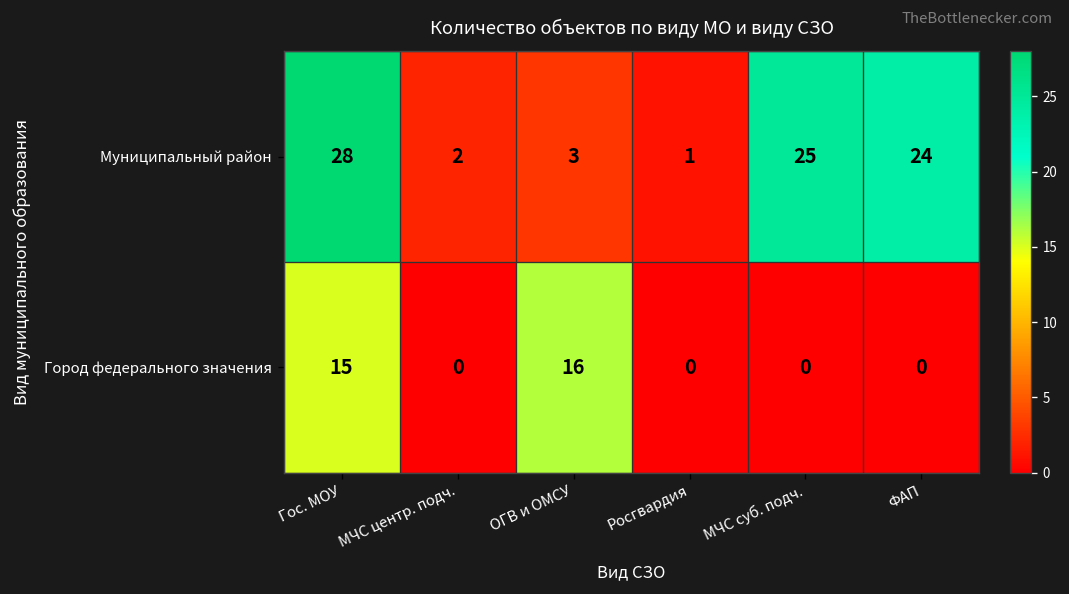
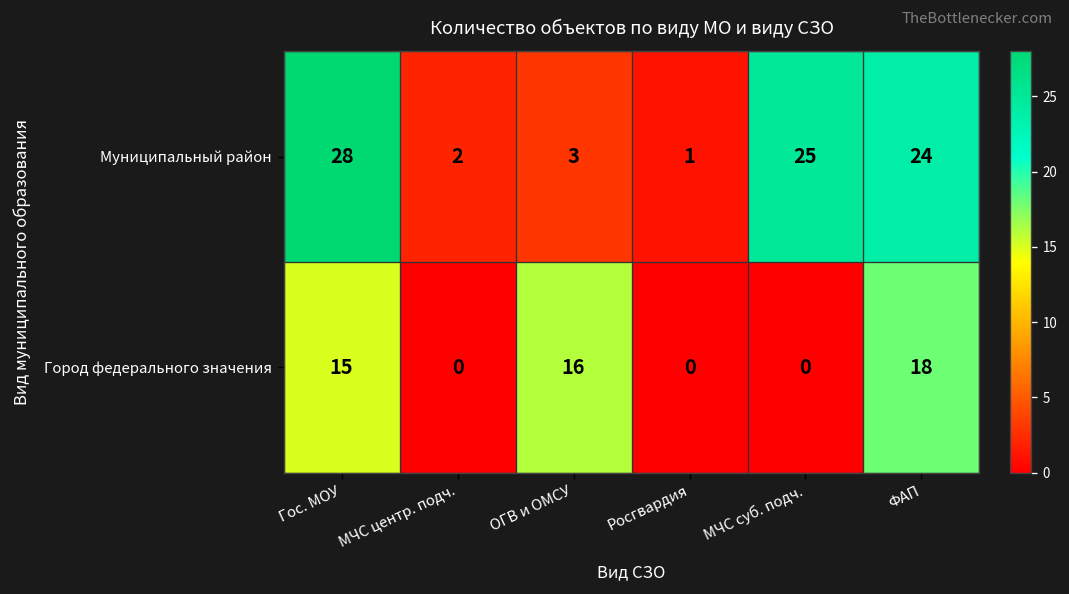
Город федерального значения, ФАП: 0 -> 18
